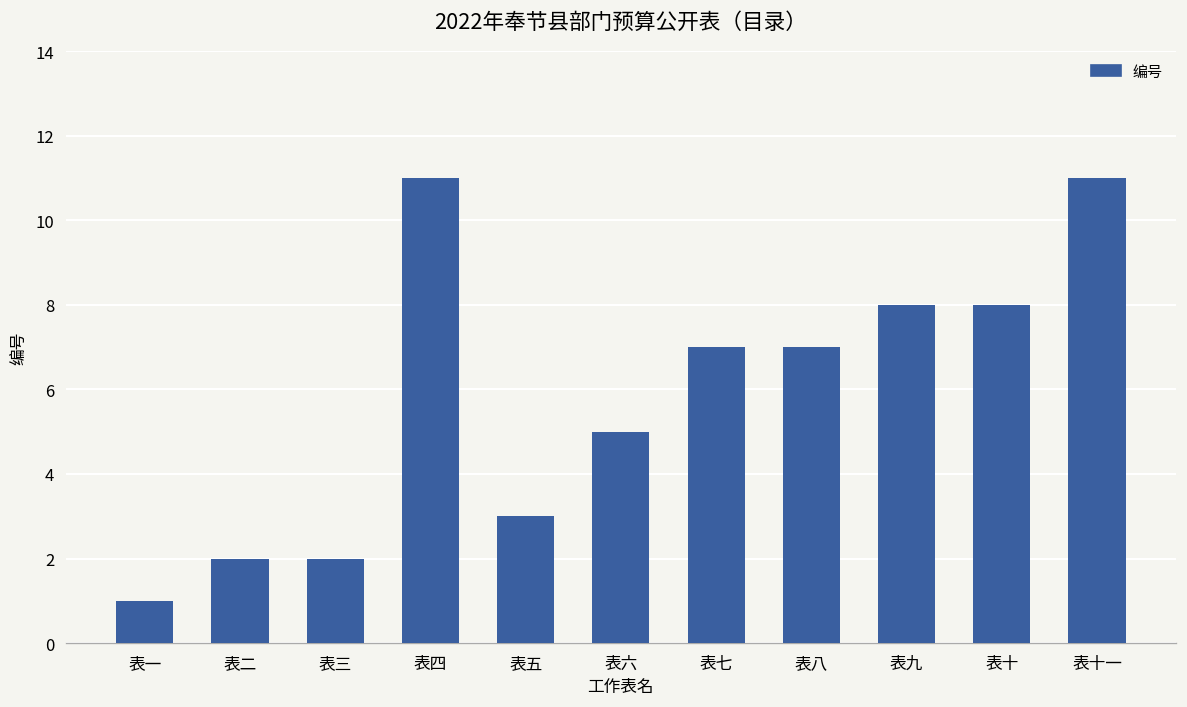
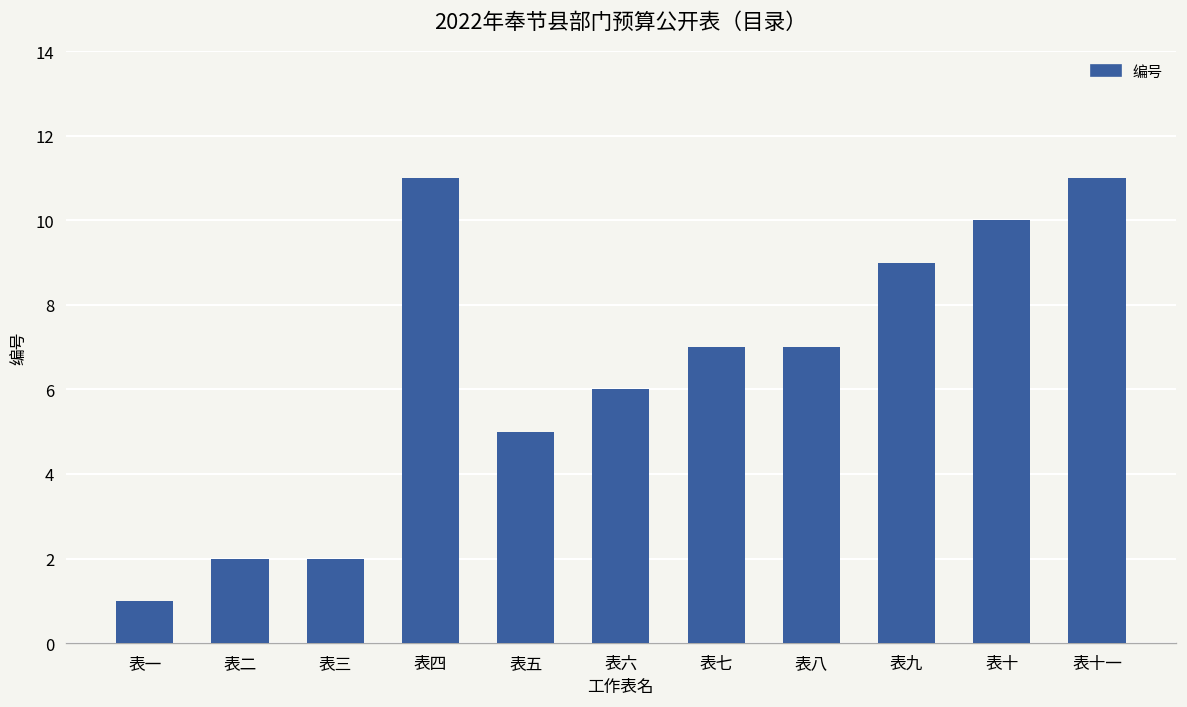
表五: 3 -> 5
表六: 5 -> 6
表九: 8 -> 9
表十: 8 -> 10
